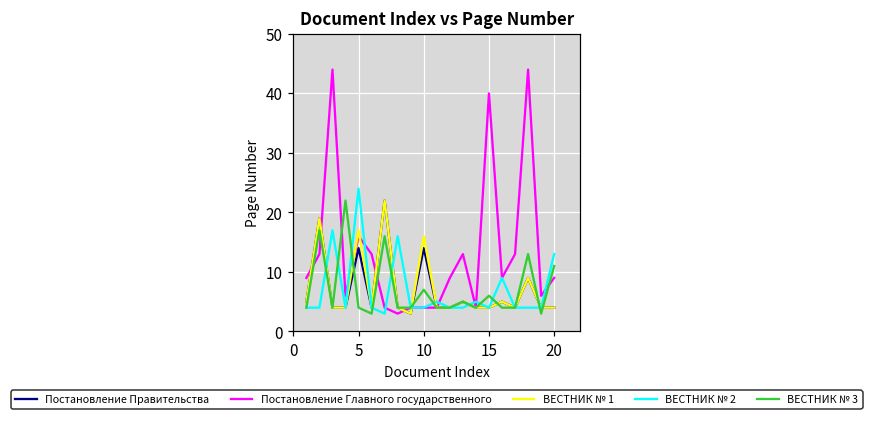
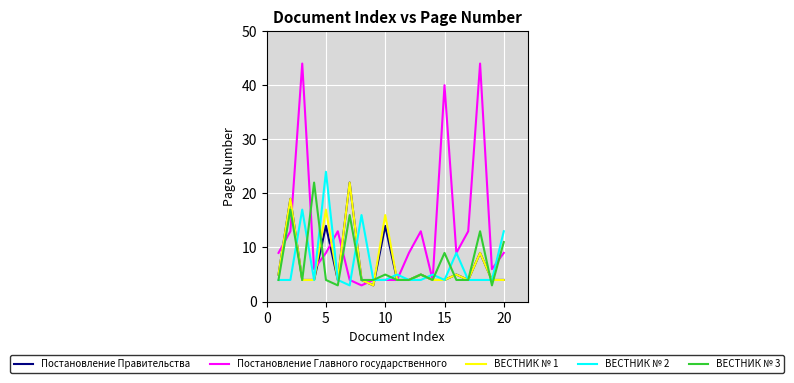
Постановление Главного государственного, 5: 16 -> 9
ВЕСТНИК № 3, 10: 7 -> 5
ВЕСТНИК № 3, 15: 6 -> 9
